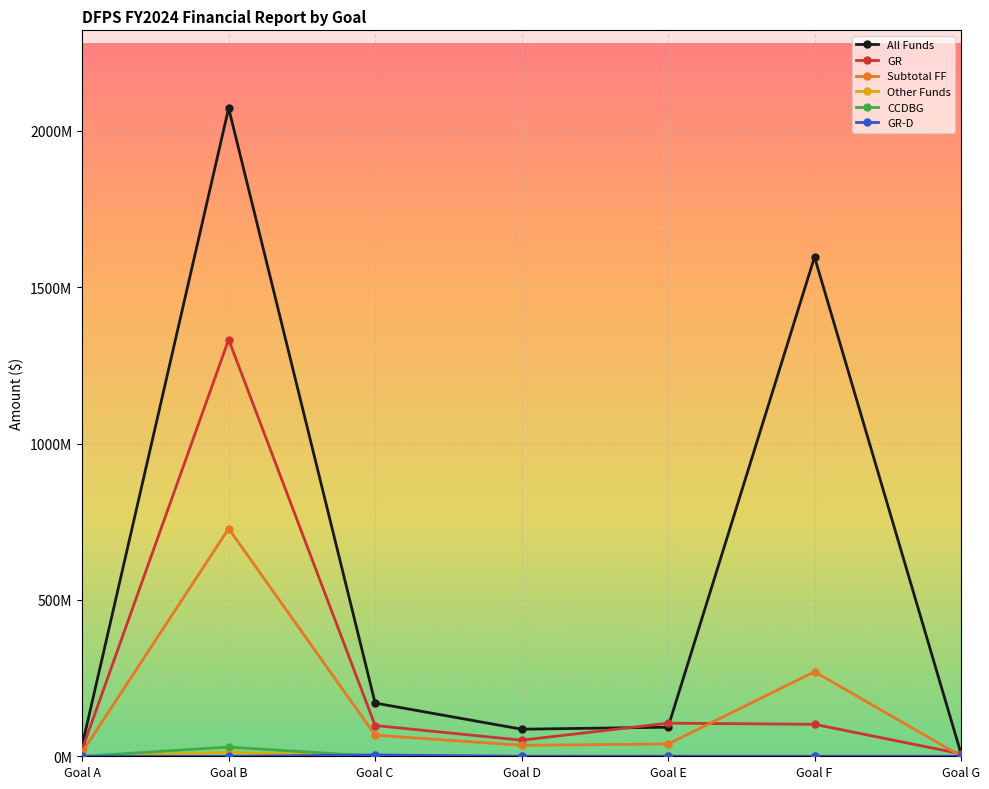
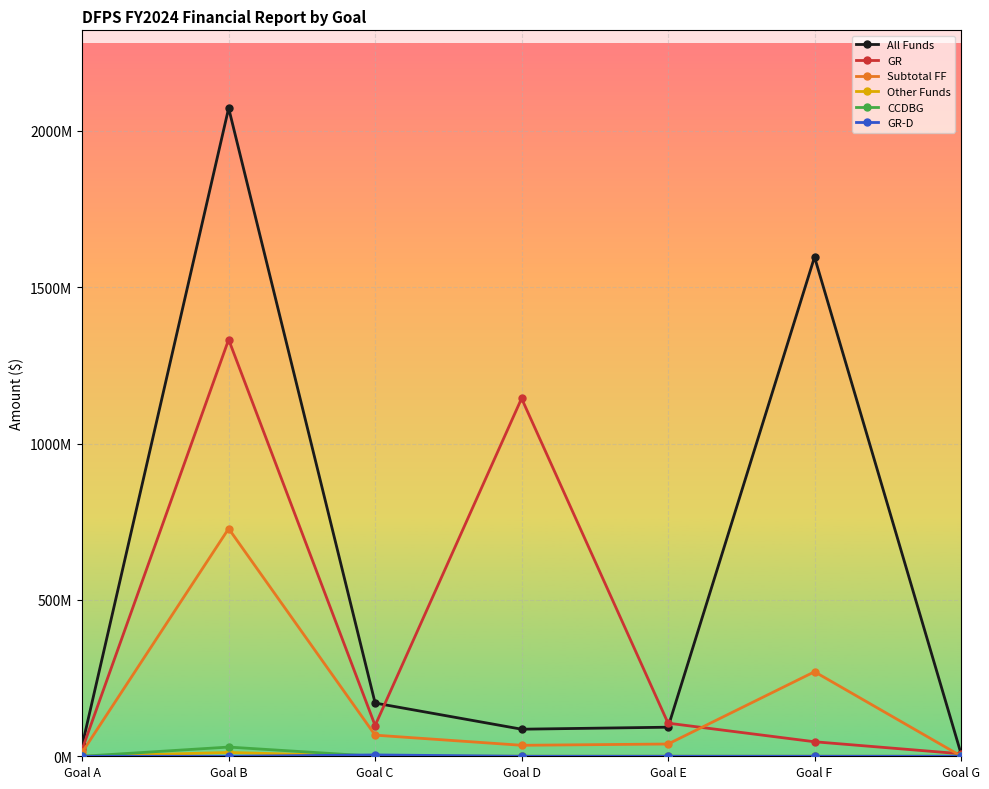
GR, Goal D: 50000000 -> 1140000000
GR, Goal F: 100000000 -> 50000000
